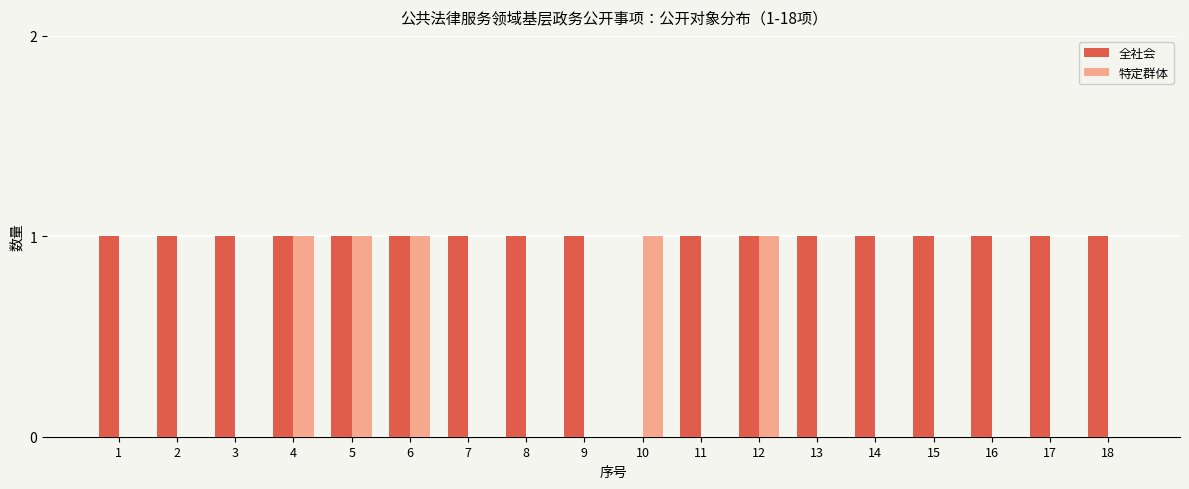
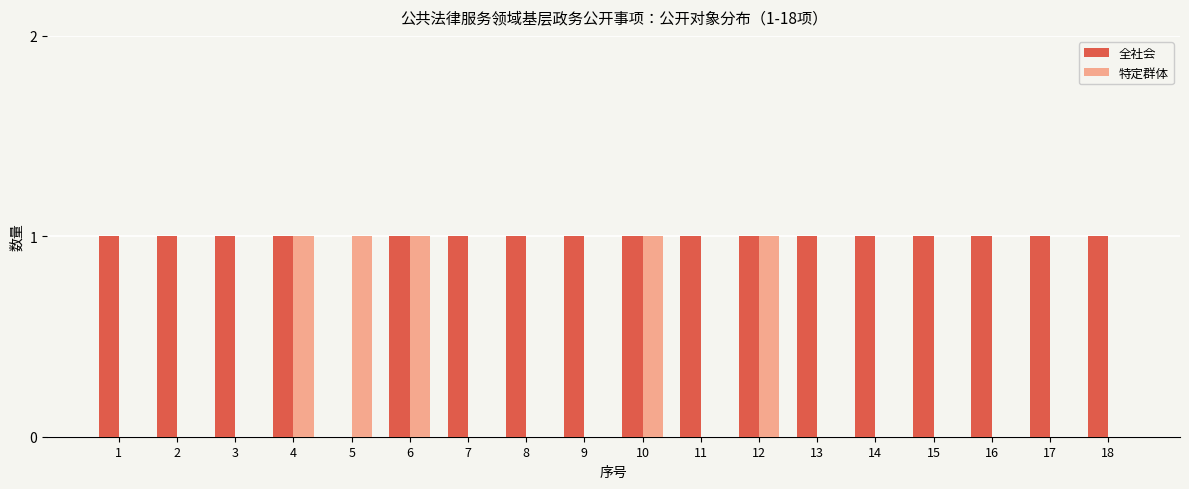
全社会, 5: 1 -> 0
全社会, 10: 0 -> 1
